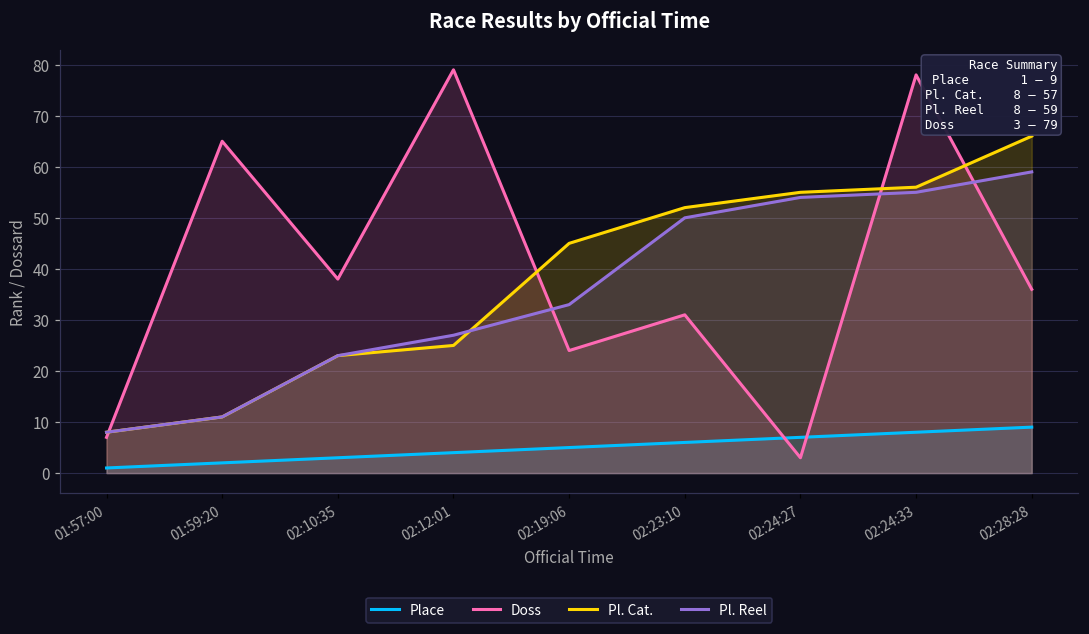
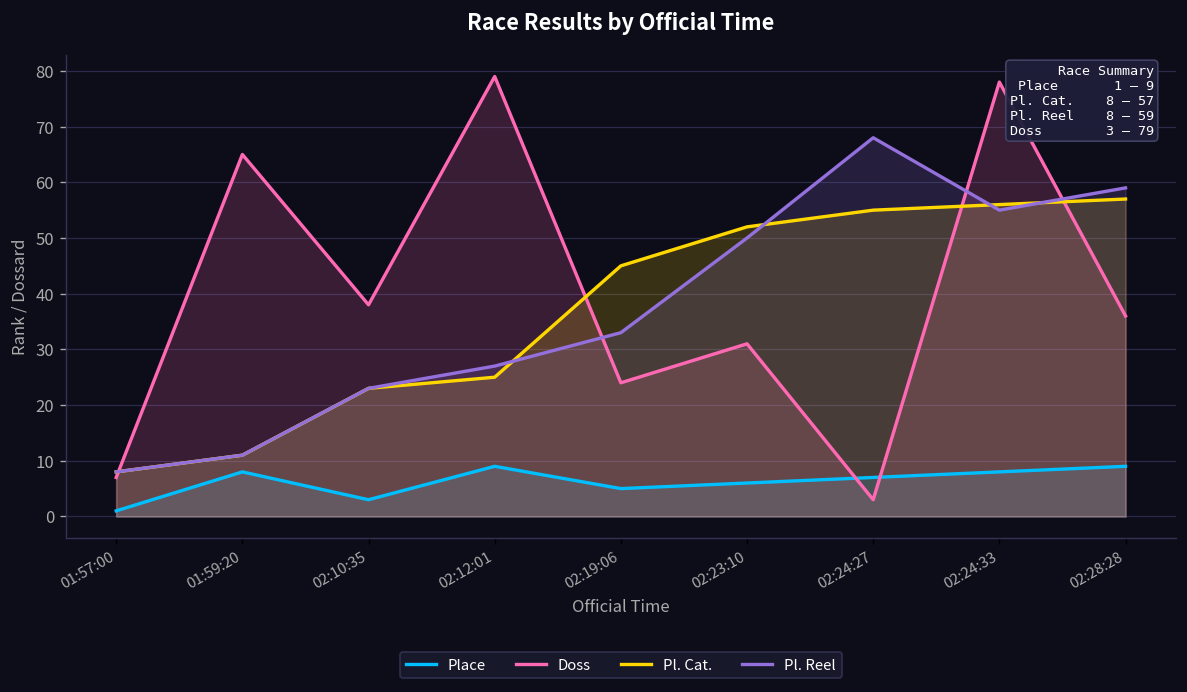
Place, 01:59:20: 2 -> 8
Place, 02:12:01: 4 -> 9
Pl. Reel, 02:24:27: 54 -> 68
Pl. Cat., 02:28:28: 66 -> 57
